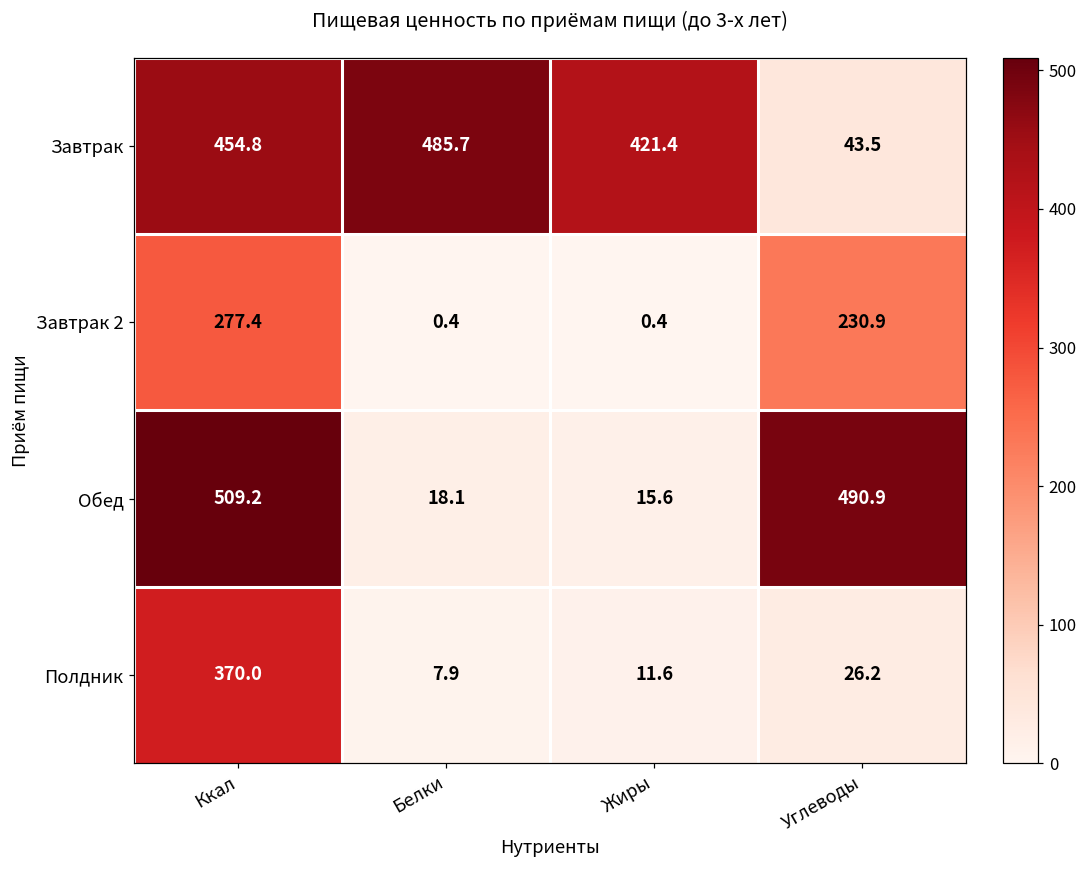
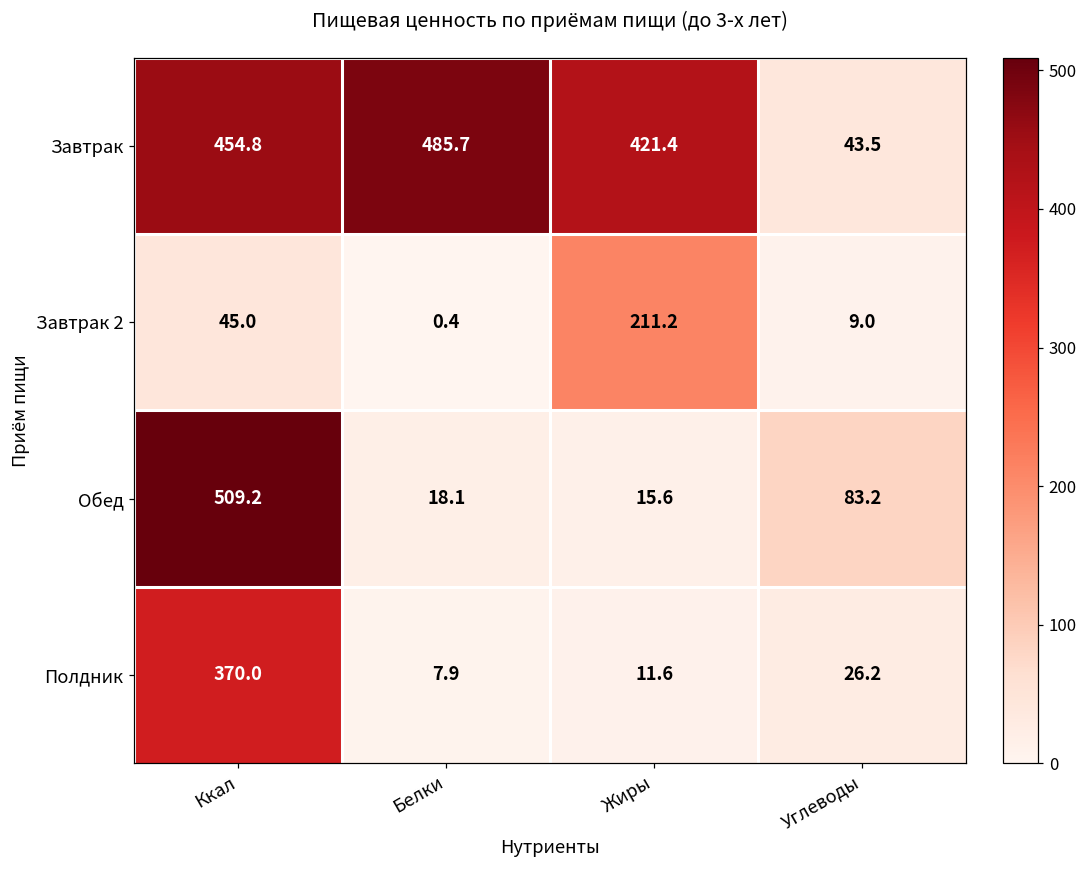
Завтрак 2, Ккал: 277.4 -> 45.0
Завтрак 2, Жиры: 0.4 -> 211.2
Завтрак 2, Углеводы: 230.9 -> 9.0
Обед, Углеводы: 490.9 -> 83.2
